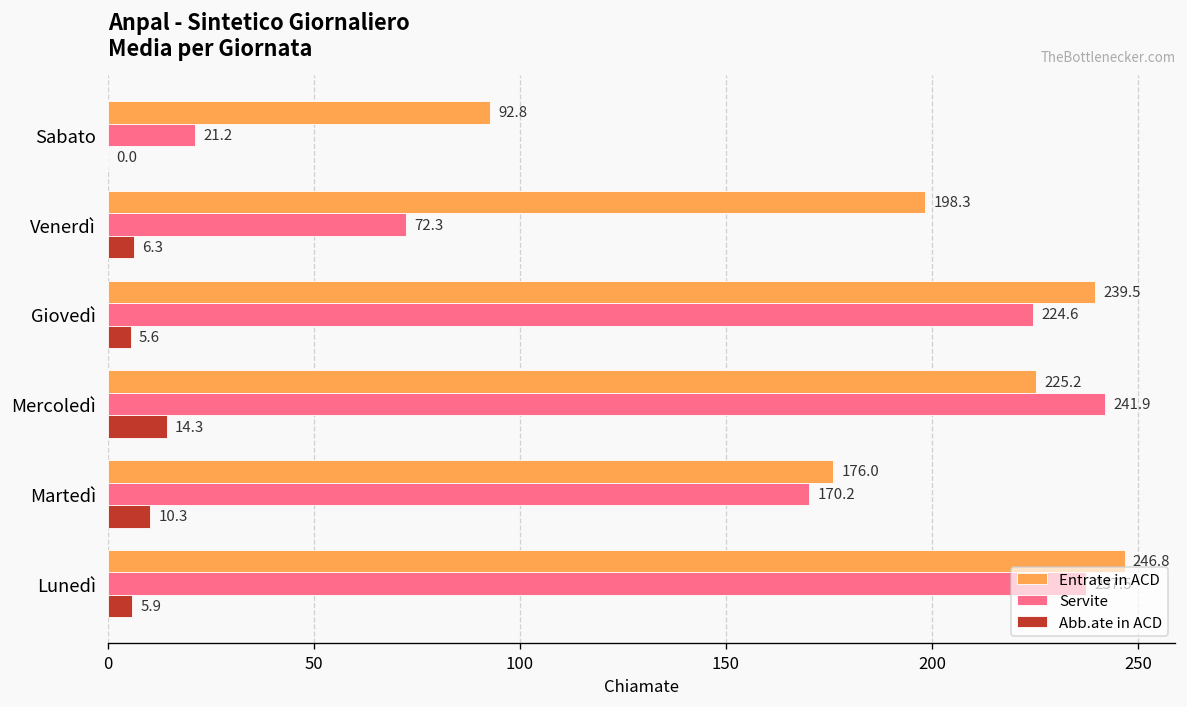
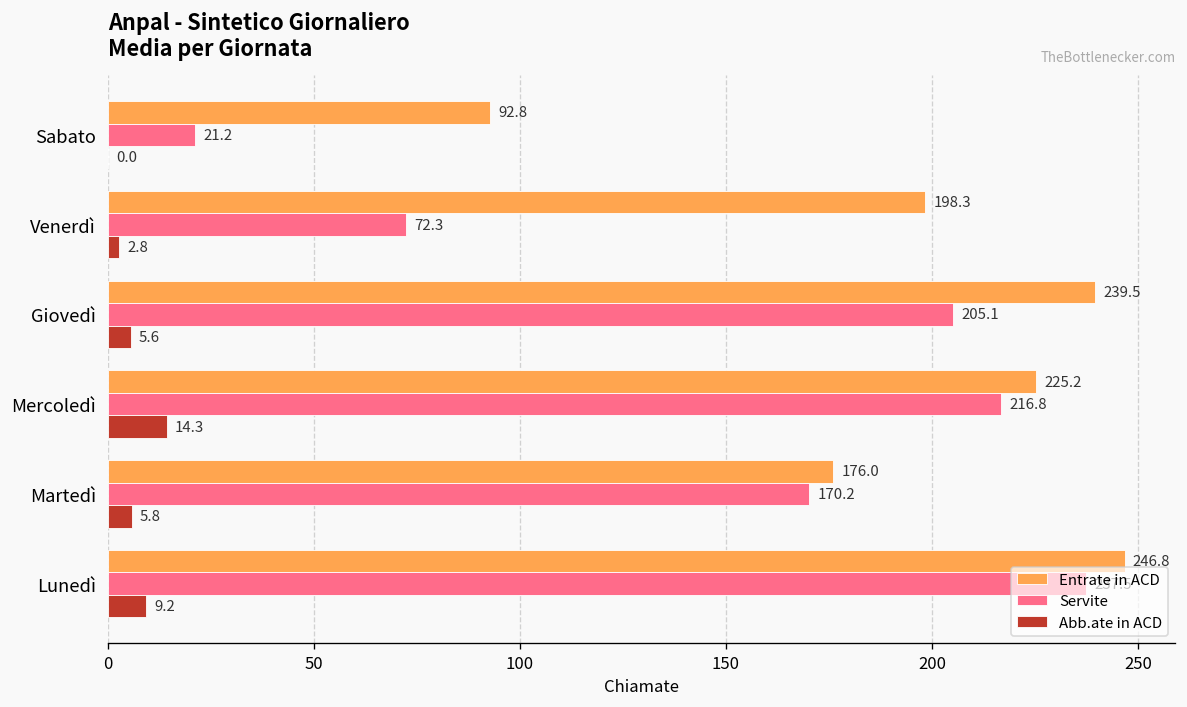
Abb.ate in ACD, Venerdì: 6.3 -> 2.8
Servite, Giovedì: 224.6 -> 205.1
Servite, Mercoledì: 241.9 -> 216.8
Abb.ate in ACD, Martedì: 10.3 -> 5.8
Abb.ate in ACD, Lunedì: 5.9 -> 9.2
